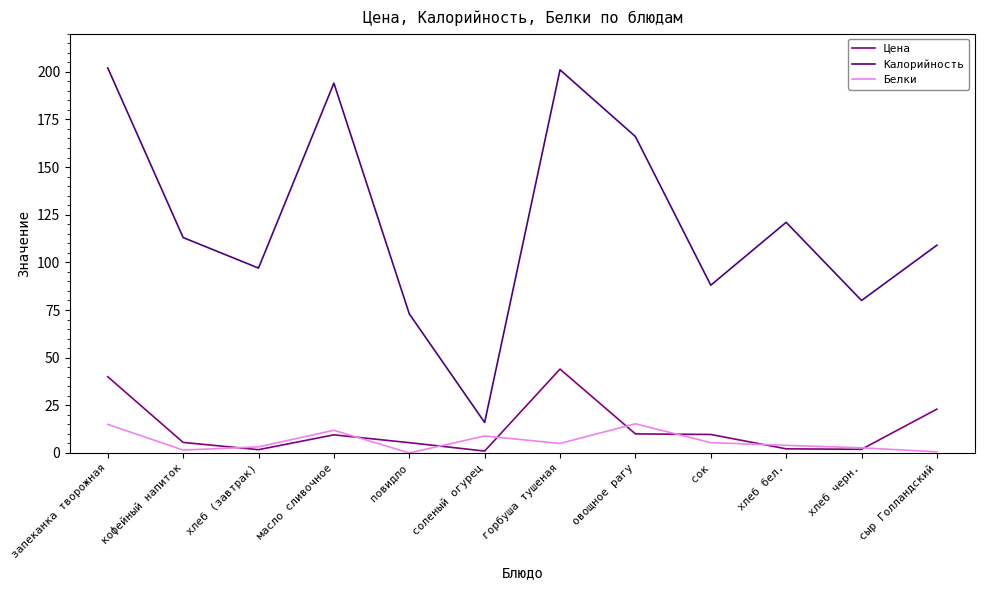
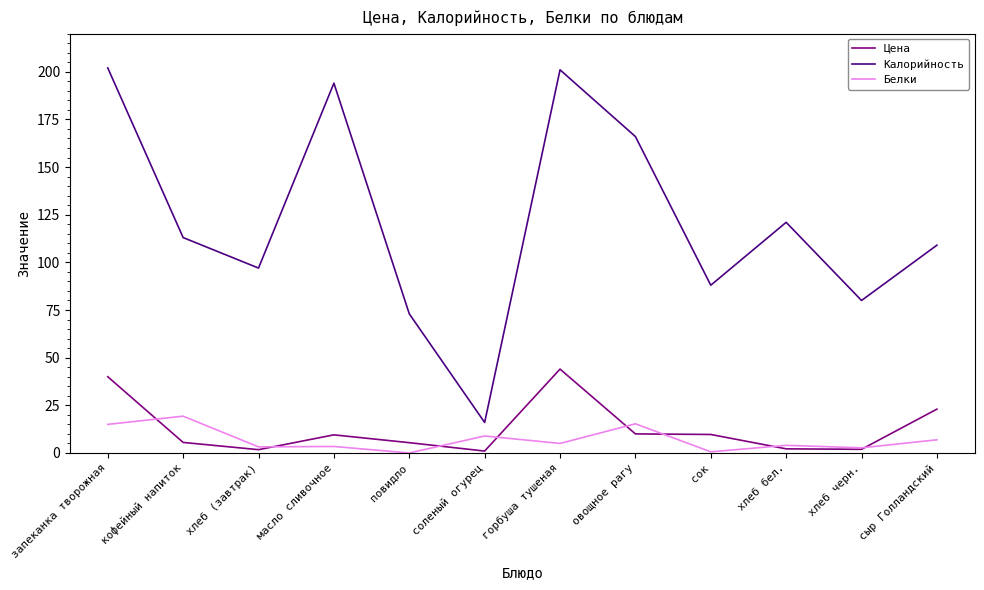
Белки, кофейный напиток: 2 -> 19
Белки, масло сливочное: 12 -> 3
Белки, сок: 5 -> 1
Белки, сыр Голландский: 1 -> 7
